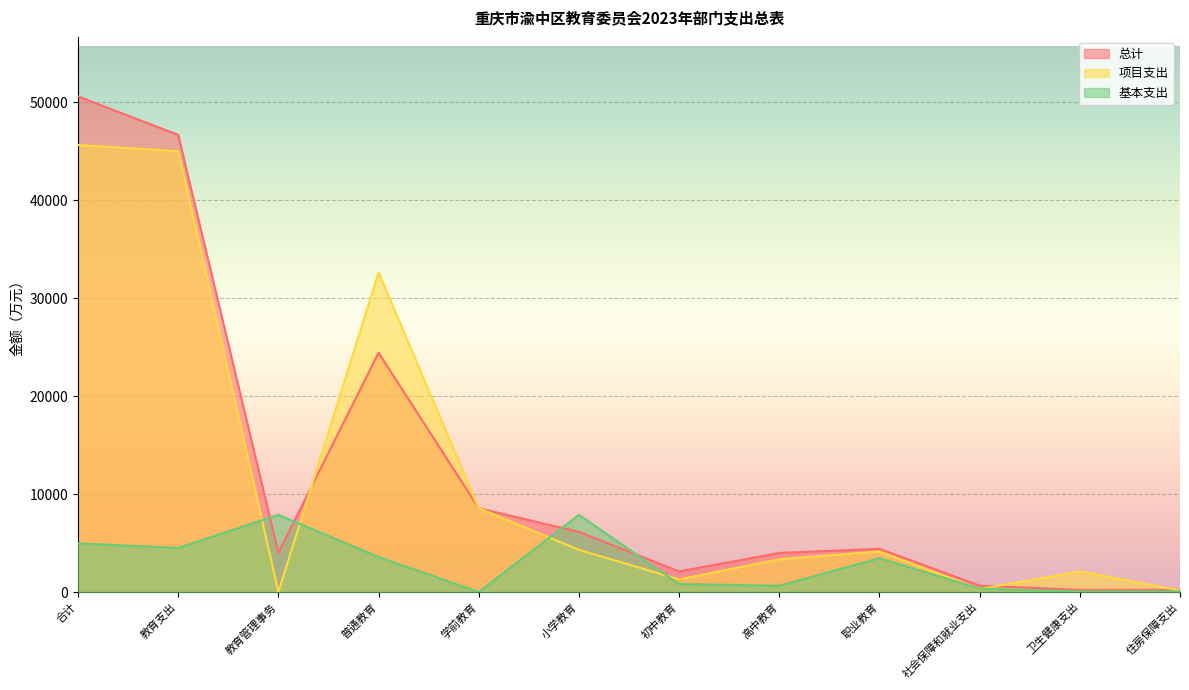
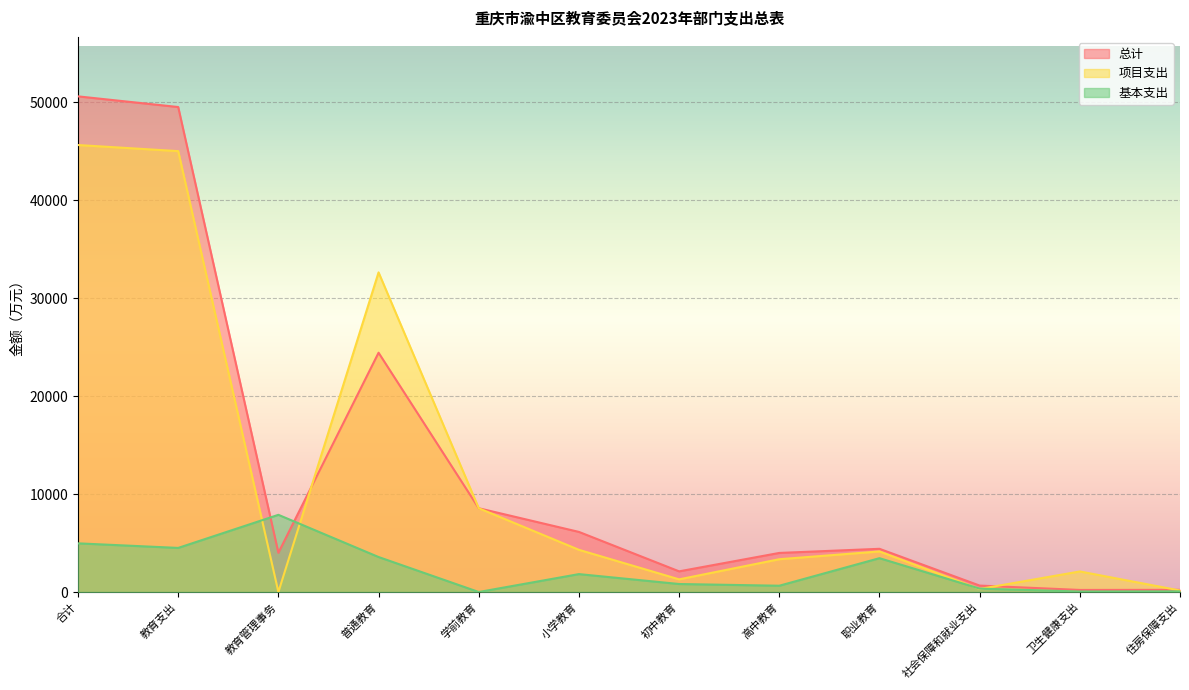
总计, 教育支出: 47000 -> 49000
基本支出, 小学教育: 8000 -> 2000
